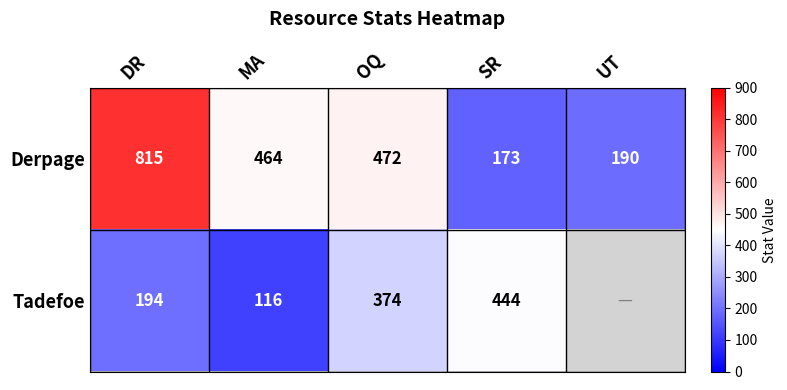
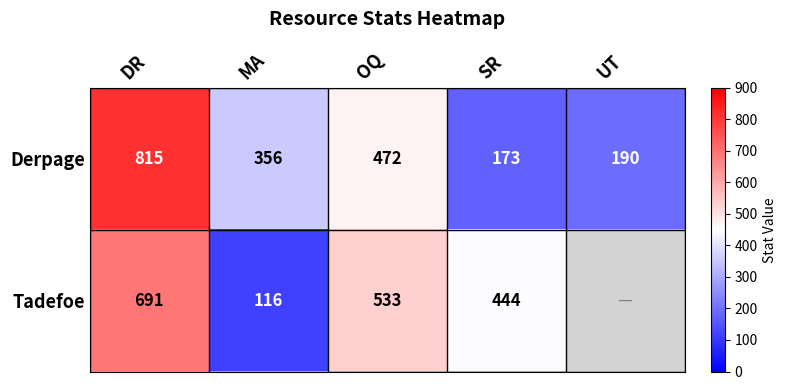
Derpage, MA: 464 -> 356
Tadefoe, DR: 194 -> 691
Tadefoe, OQ: 374 -> 533
